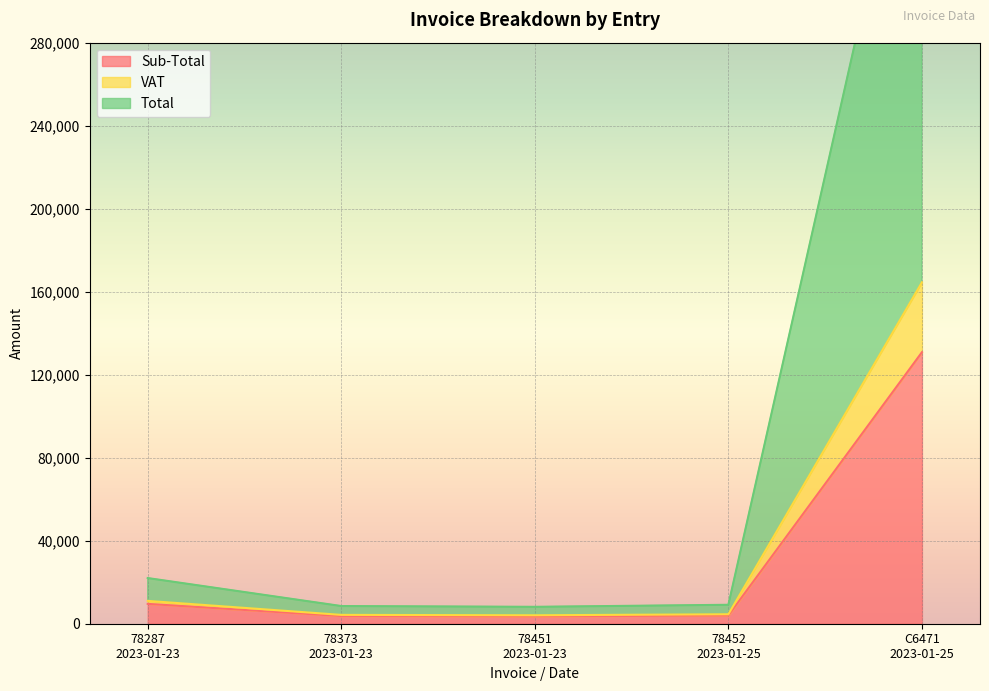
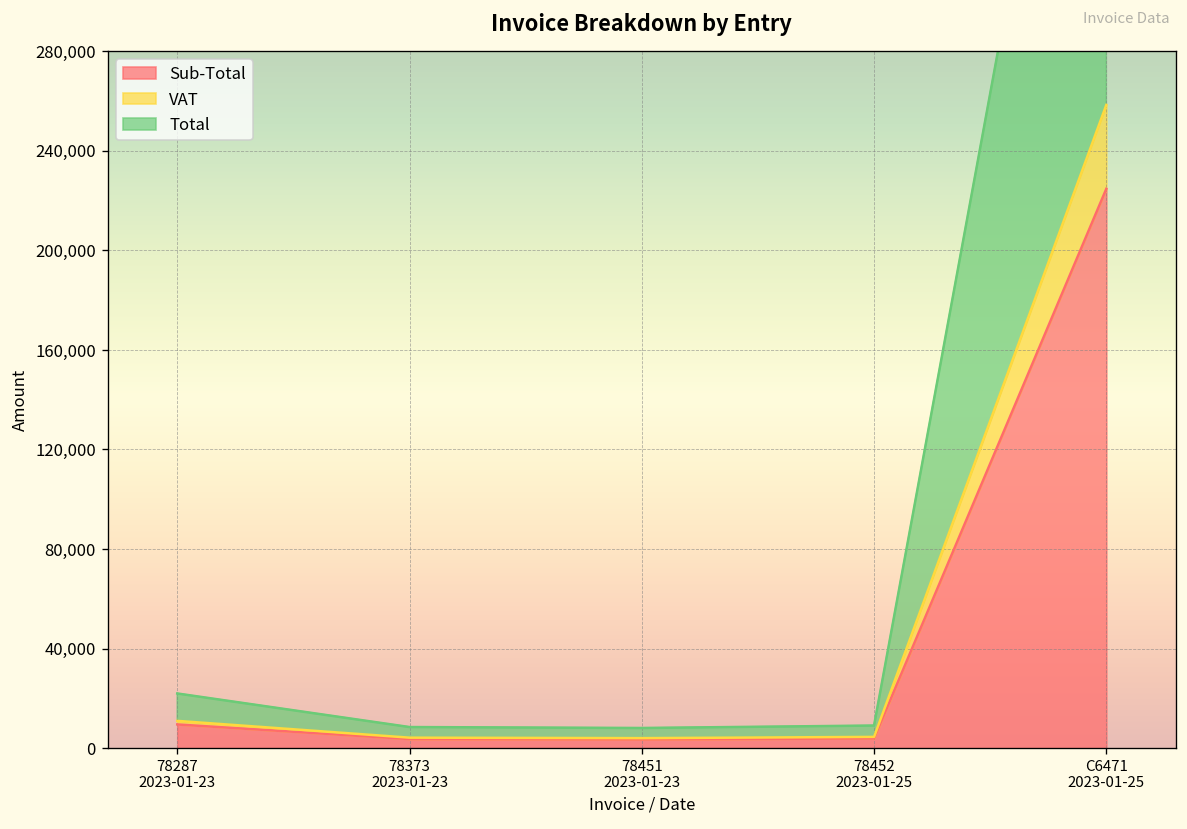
Sub-Total, C6471 2023-01-25: 131,000 -> 225,000
